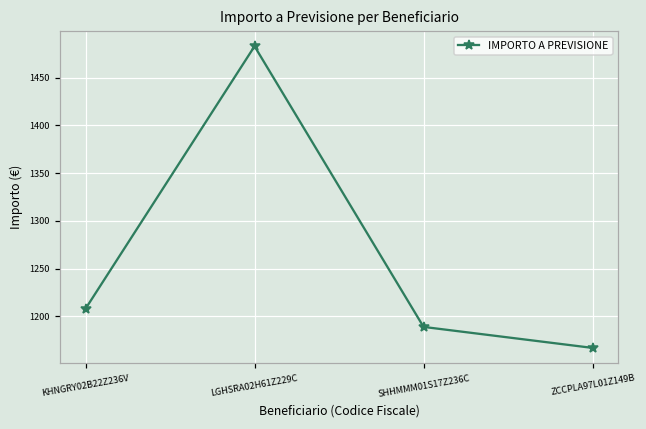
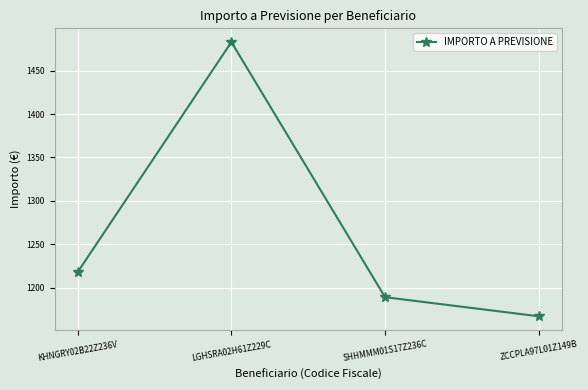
KHNGRY02B22Z236V: 1210 -> 1220
